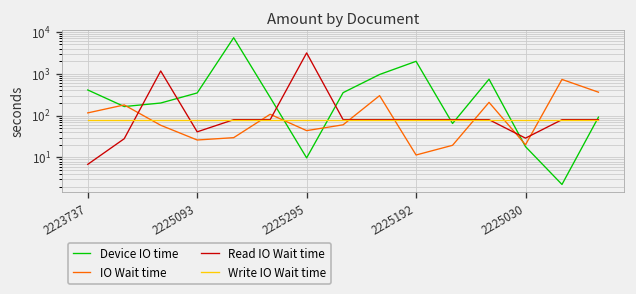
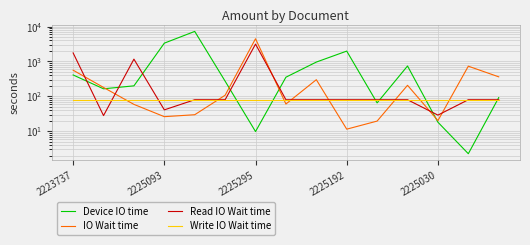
IO Wait time, 2223737: 120 -> 600
Read IO Wait time, 2223737: 7 -> 2000
Device IO time, 2225093: 300 -> 3000
IO Wait time, 2225295: 40 -> 4000
